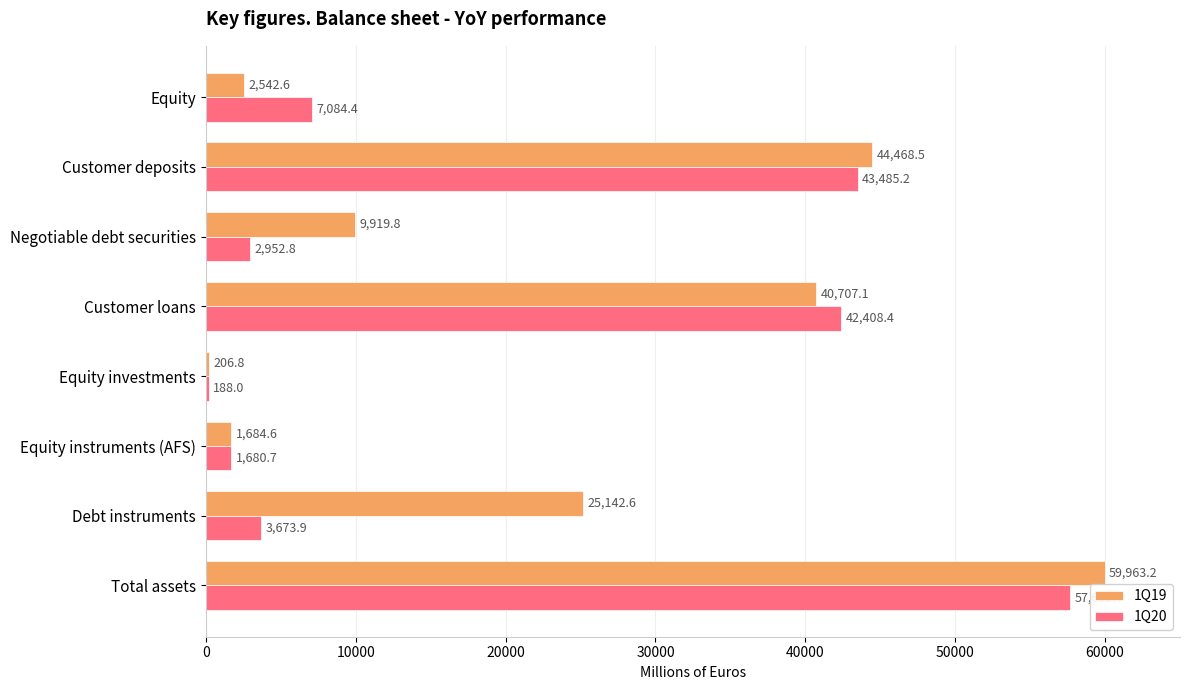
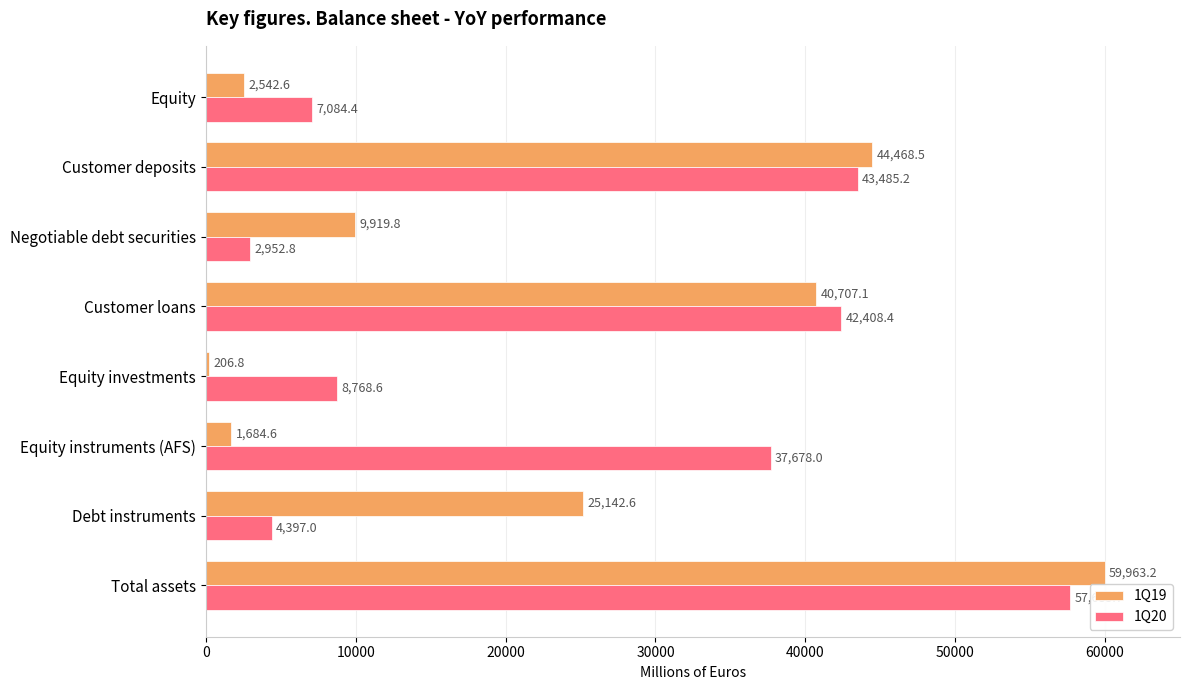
1Q20, Equity investments: 188.0 -> 8,768.6
1Q20, Equity instruments (AFS): 1,680.7 -> 37,678.0
1Q20, Debt instruments: 3,673.9 -> 4,397.0
